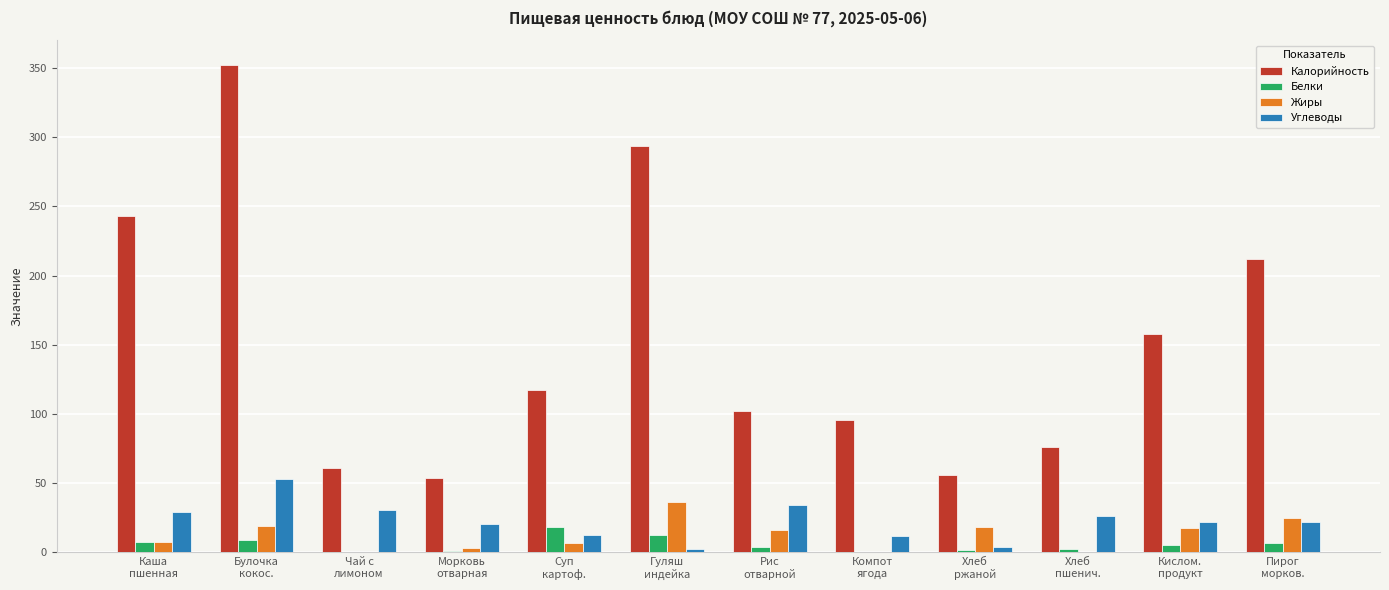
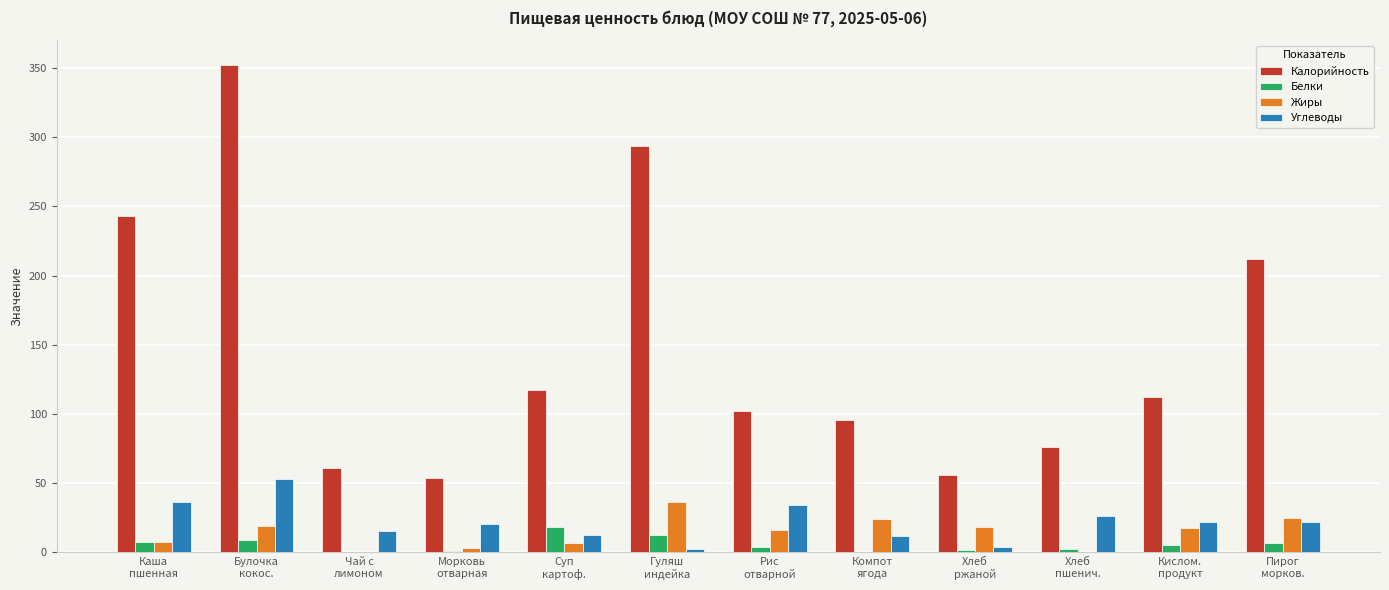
Углеводы, Каша пшенная: 29 -> 37
Углеводы, Чай с лимоном: 31 -> 15
Жиры, Компот ягода: 0 -> 24
Калорийность, Кислом. продукт: 158 -> 112
